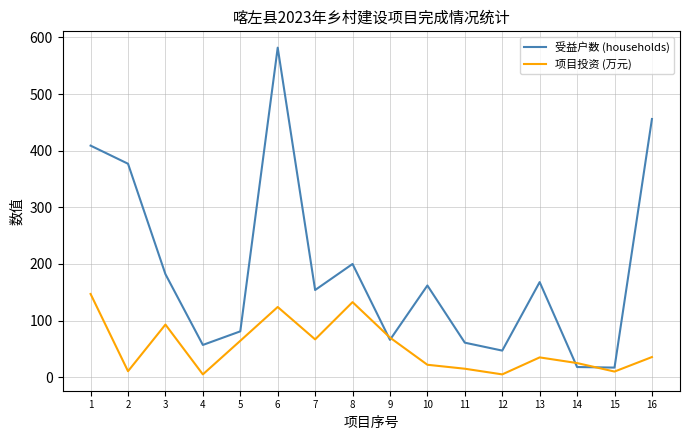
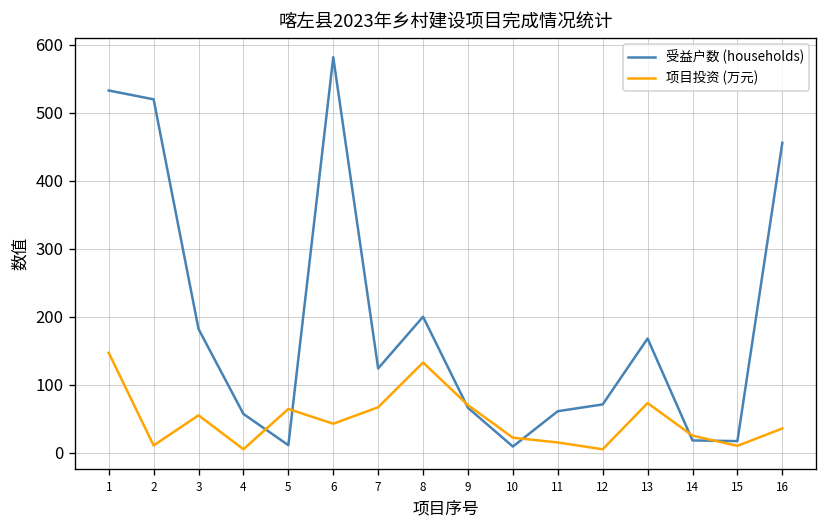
受益户数 (households), 1: 410 -> 530
受益户数 (households), 2: 380 -> 520
项目投资 (万元), 3: 90 -> 60
受益户数 (households), 5: 80 -> 10
项目投资 (万元), 6: 120 -> 40
受益户数 (households), 7: 150 -> 120
受益户数 (households), 10: 160 -> 10
受益户数 (households), 12: 50 -> 70
项目投资 (万元), 13: 40 -> 70
